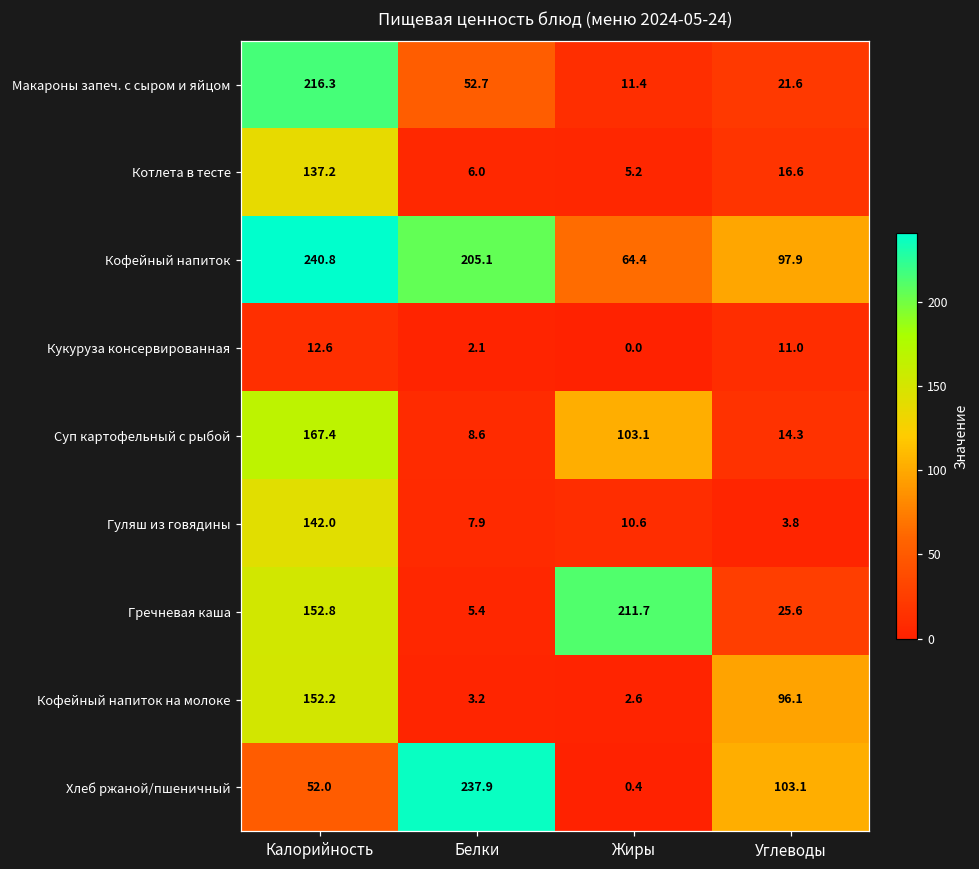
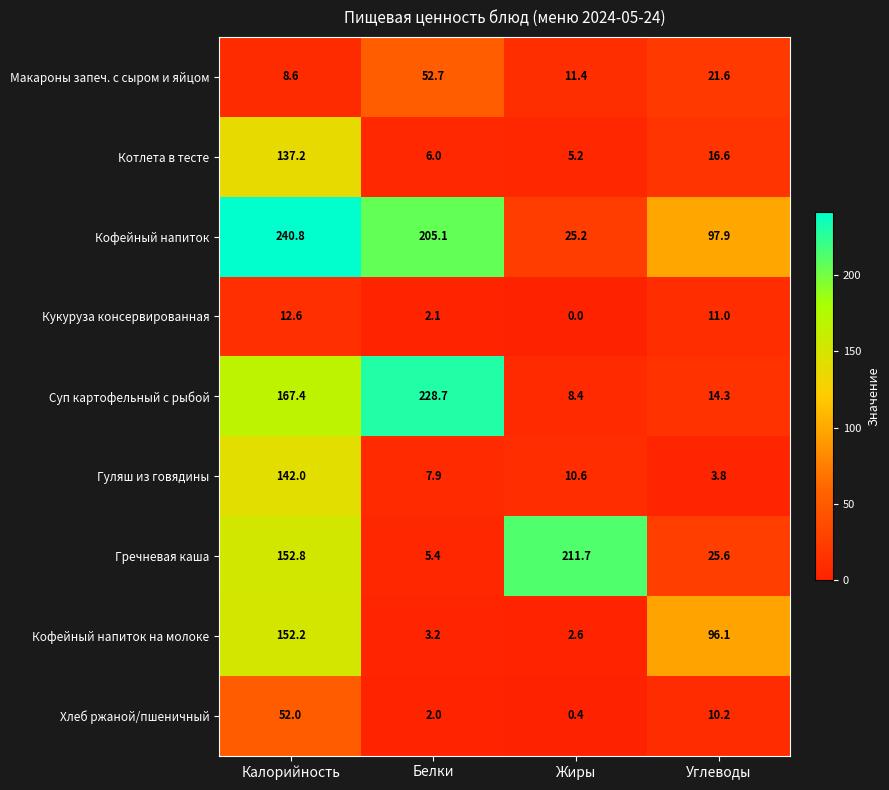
Макароны запеч. с сыром и яйцом, Калорийность: 216.3 -> 8.6
Кофейный напиток, Жиры: 64.4 -> 25.2
Суп картофельный с рыбой, Белки: 8.6 -> 228.7
Суп картофельный с рыбой, Жиры: 103.1 -> 8.4
Хлеб ржаной/пшеничный, Белки: 237.9 -> 2.0
Хлеб ржаной/пшеничный, Углеводы: 103.1 -> 10.2
